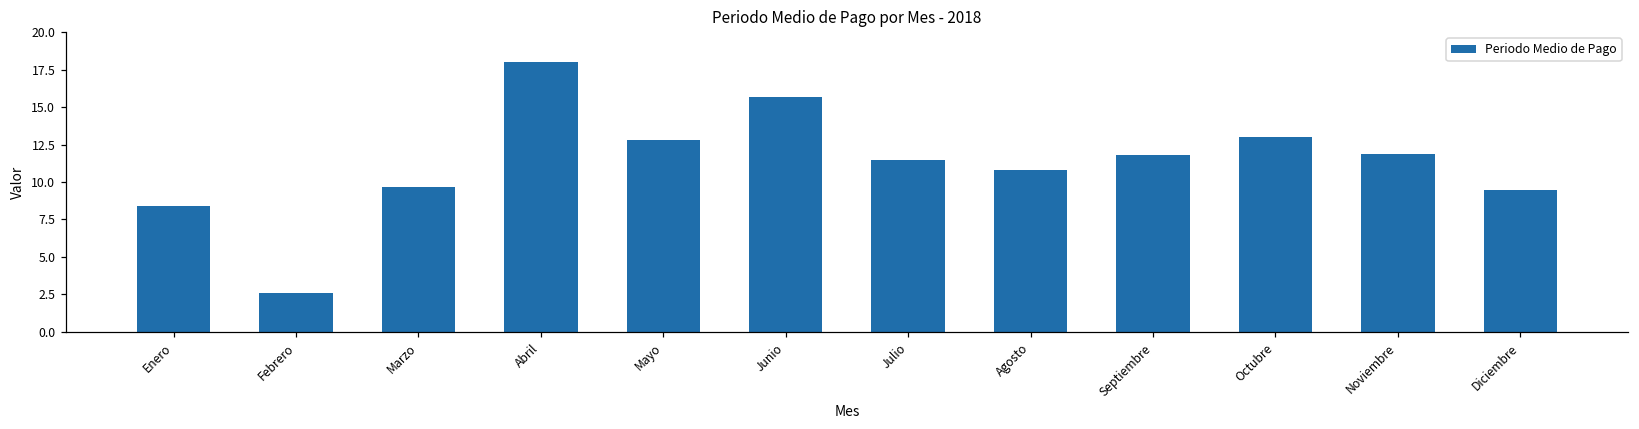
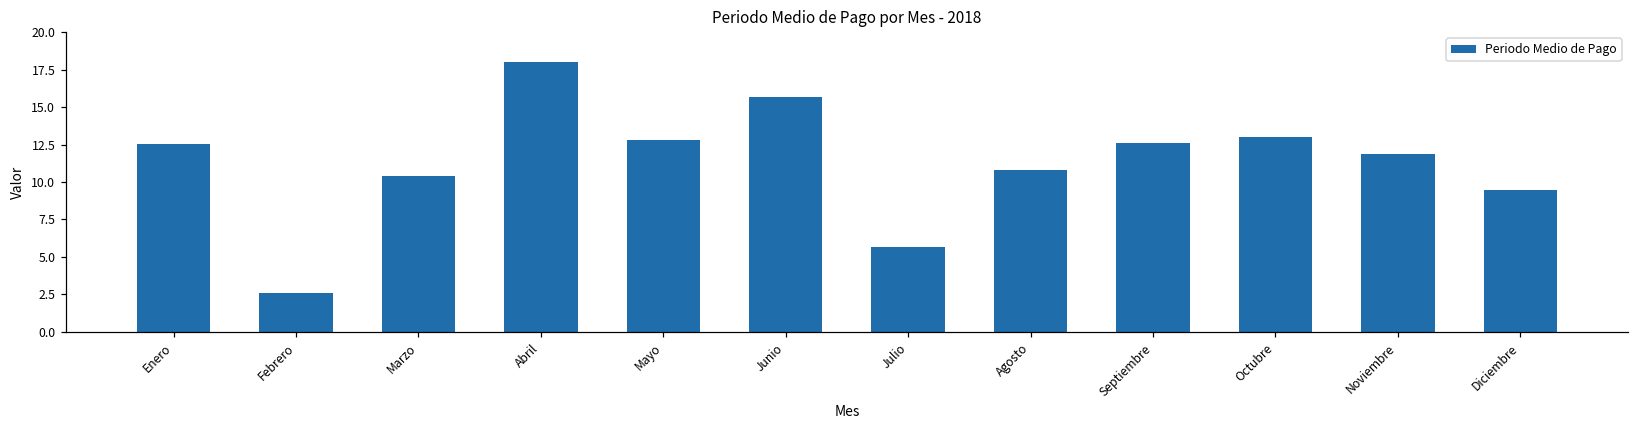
Enero: 8.4 -> 12.5
Marzo: 9.7 -> 10.4
Julio: 11.5 -> 5.7
Septiembre: 11.8 -> 12.6
